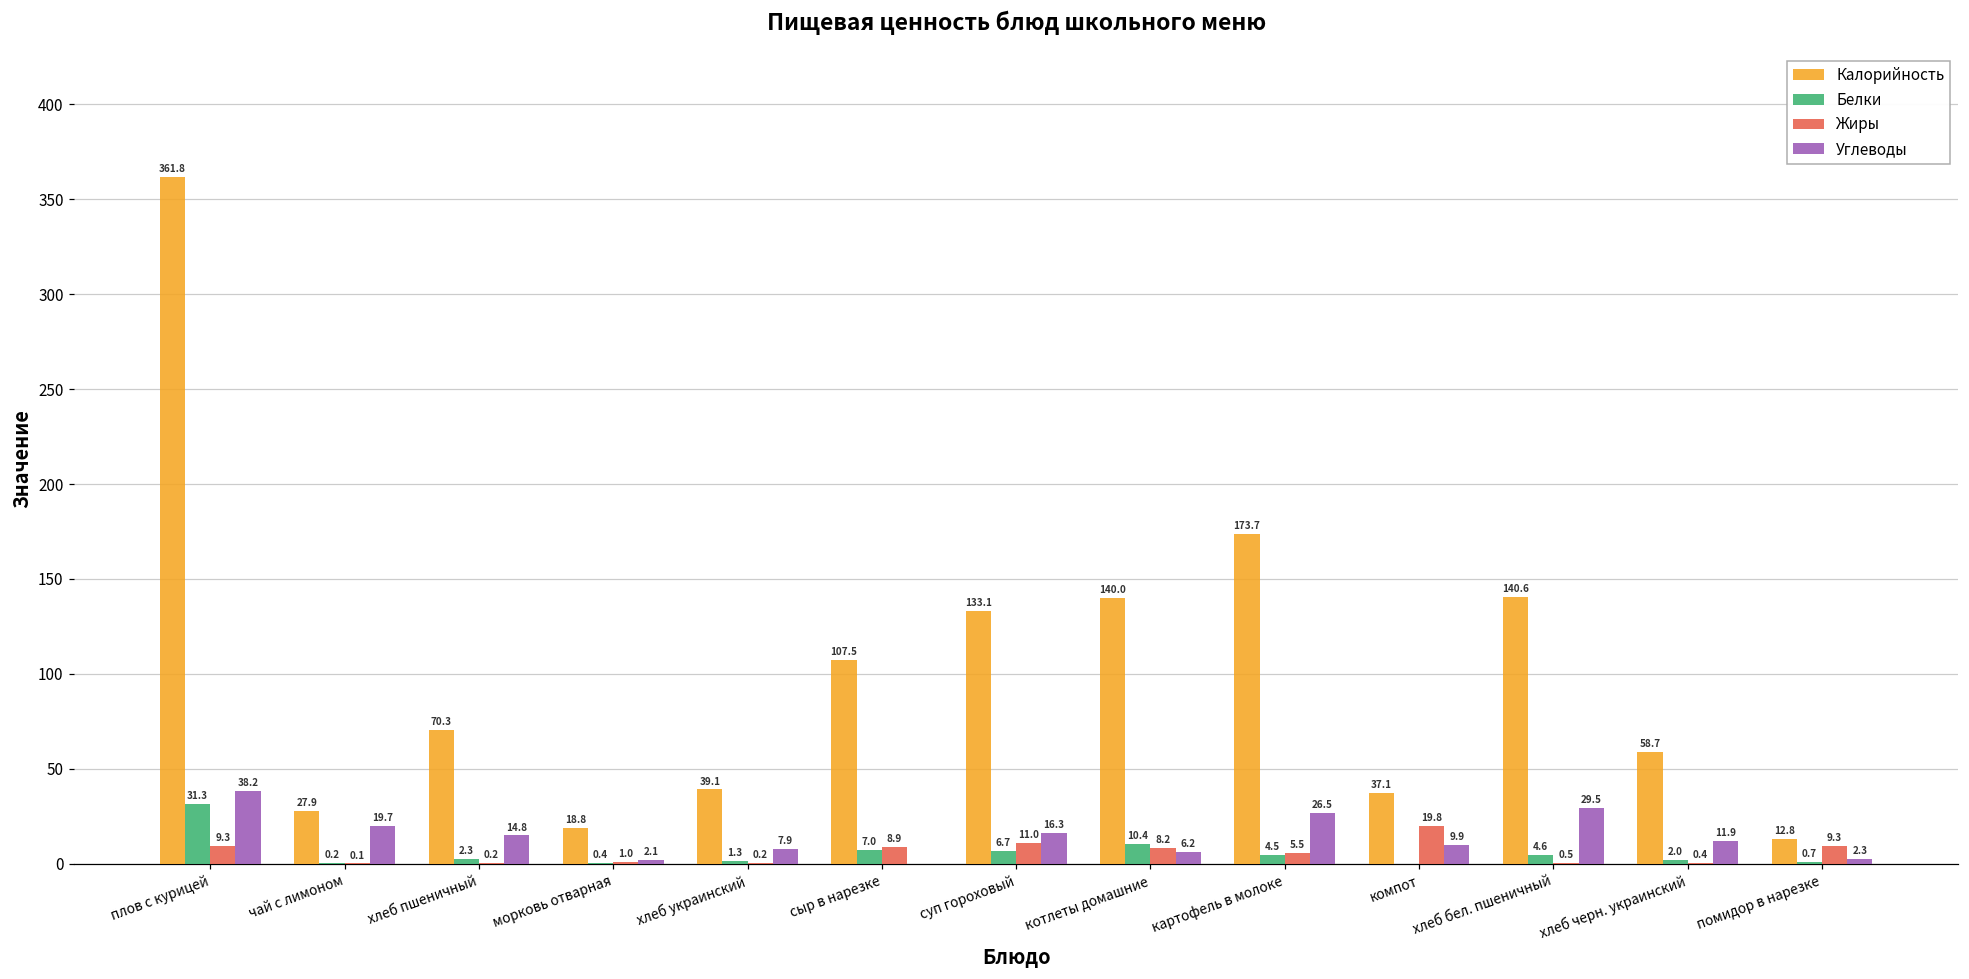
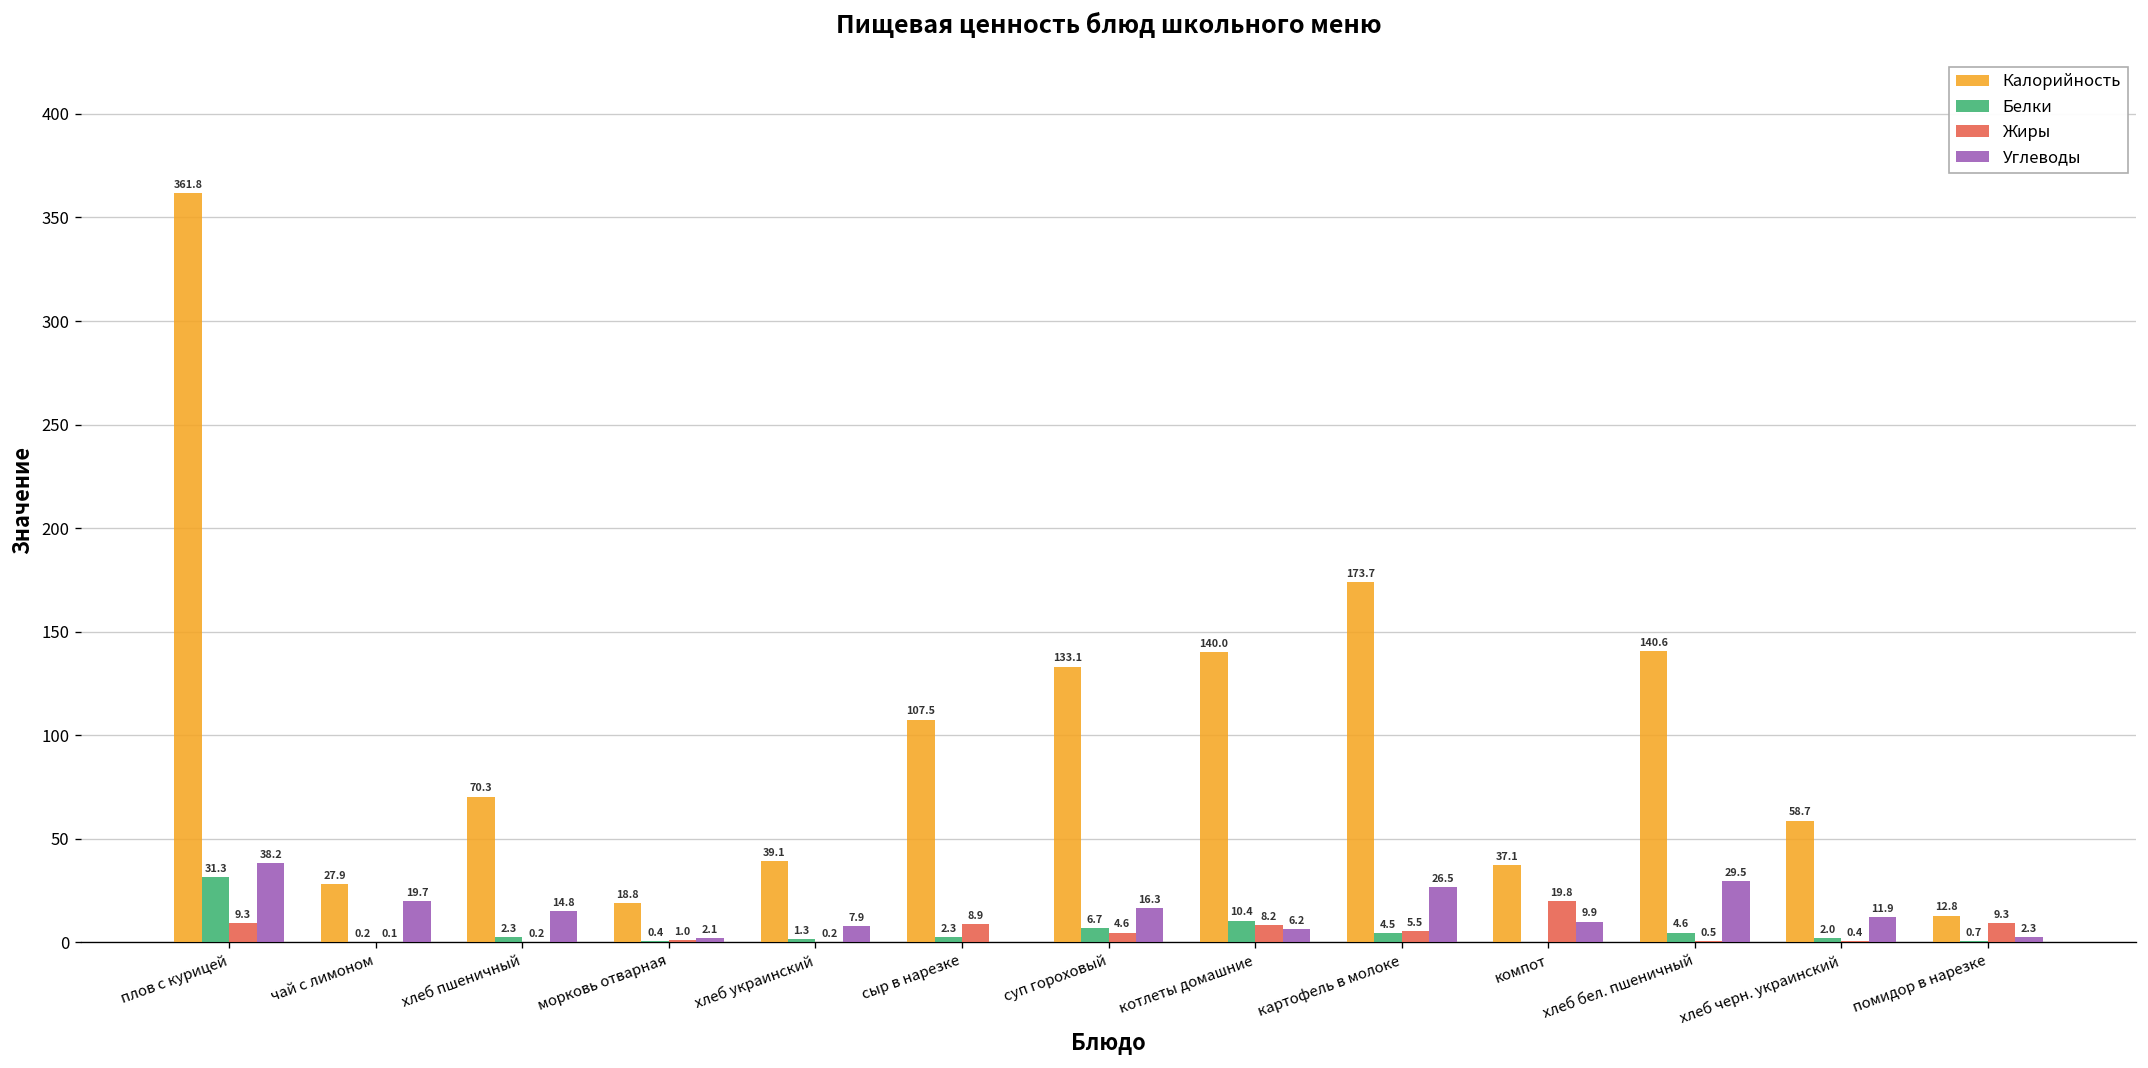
Белки, сыр в нарезке: 7.0 -> 2.3
Жиры, суп гороховый: 11.0 -> 4.6
